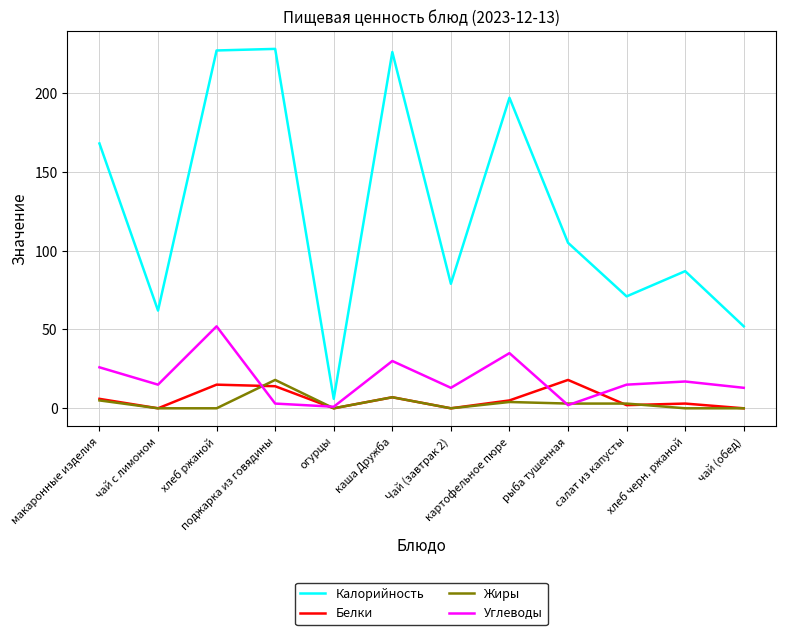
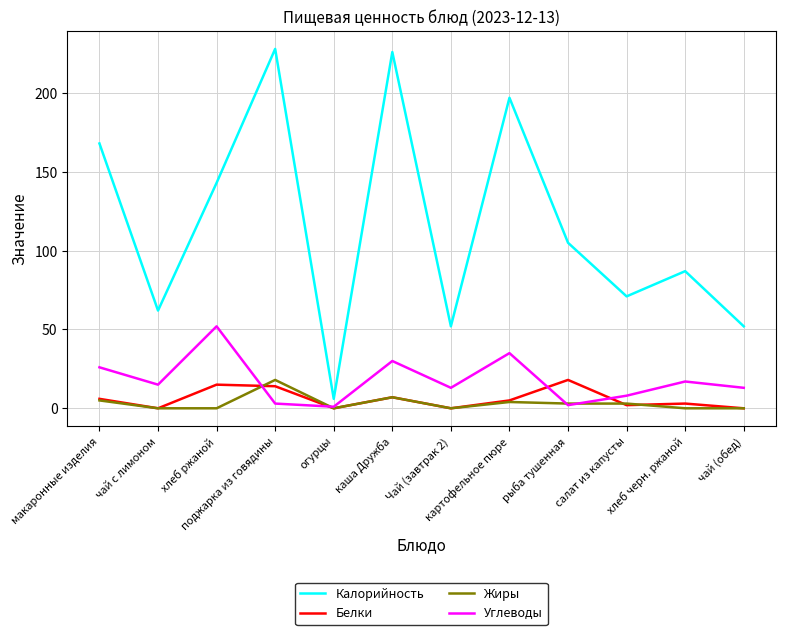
Калорийность, хлеб ржаной: 227 -> 143
Калорийность, Чай (завтрак 2): 79 -> 52
Углеводы, салат из капусты: 15 -> 8
